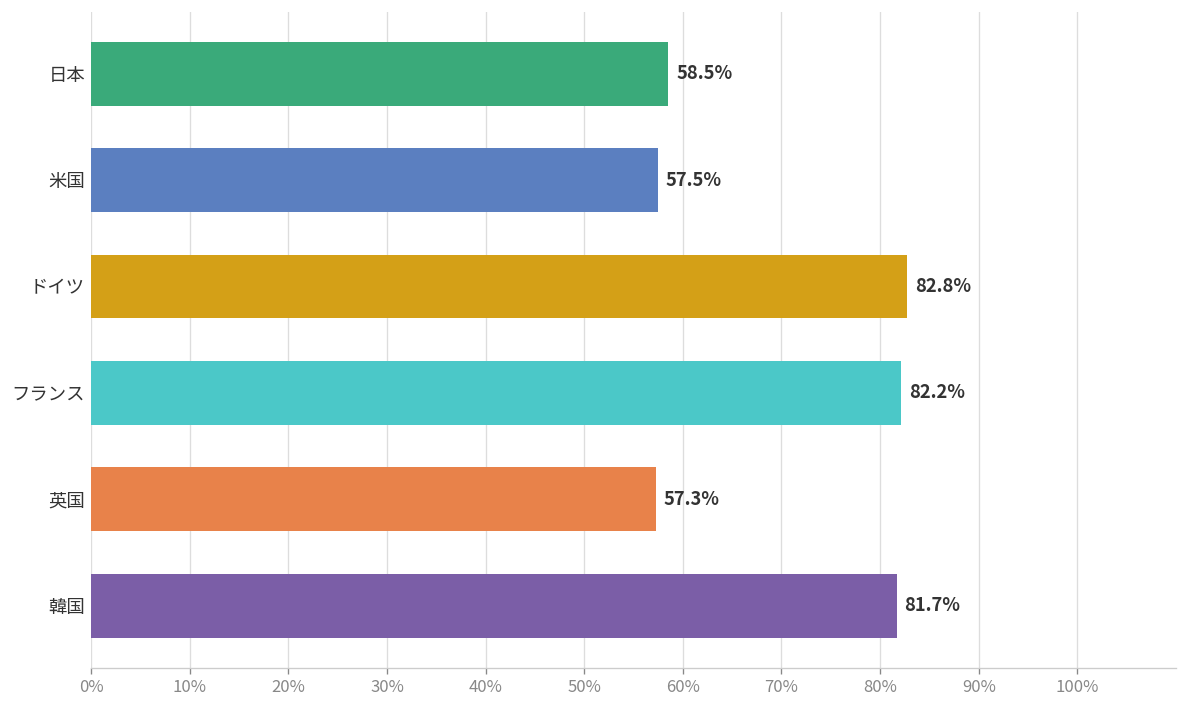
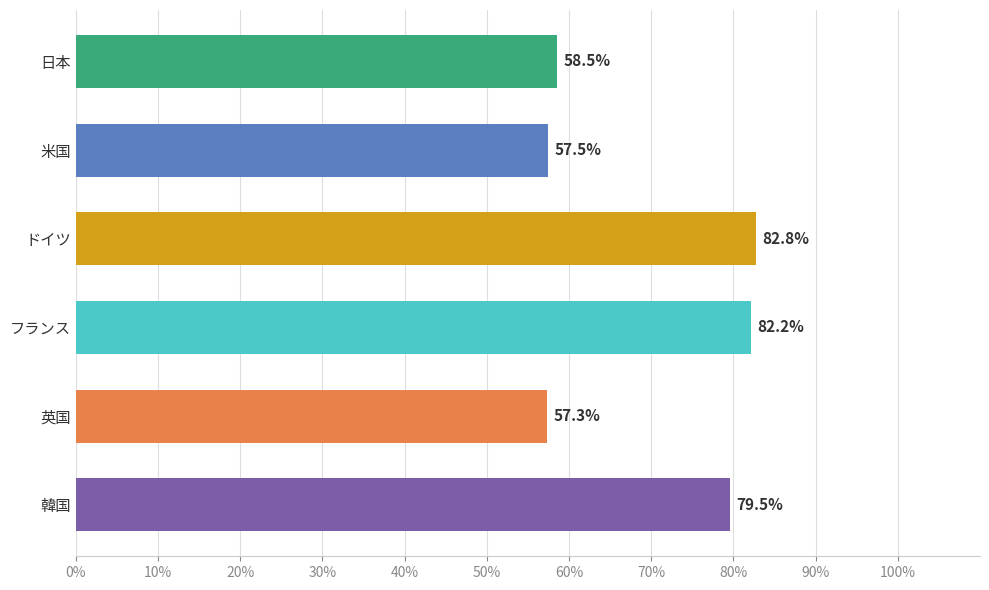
韓国: 81.7% -> 79.5%
